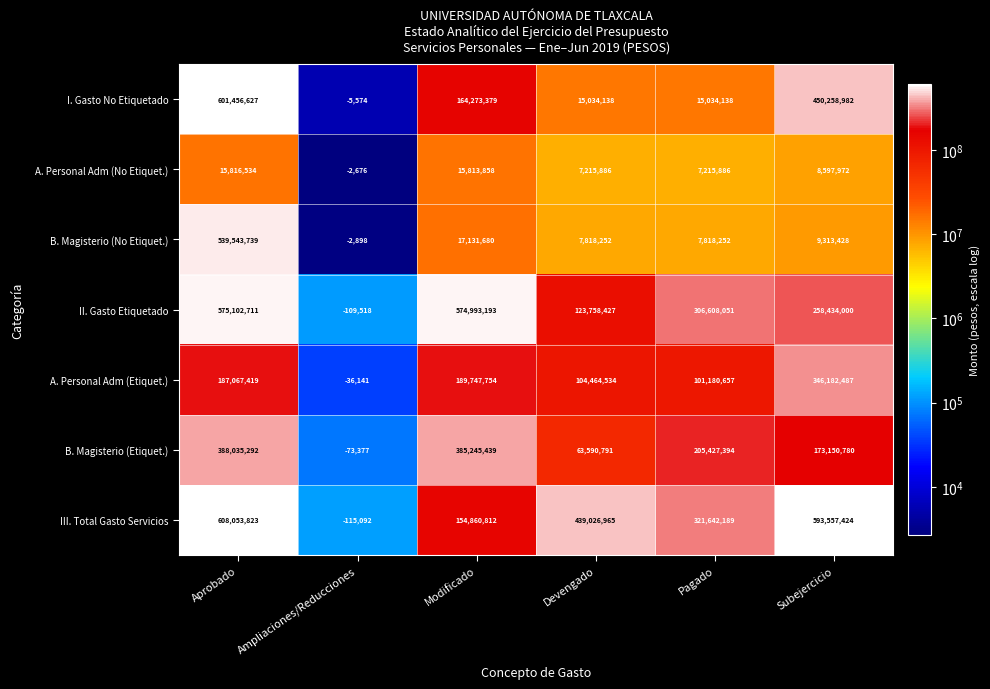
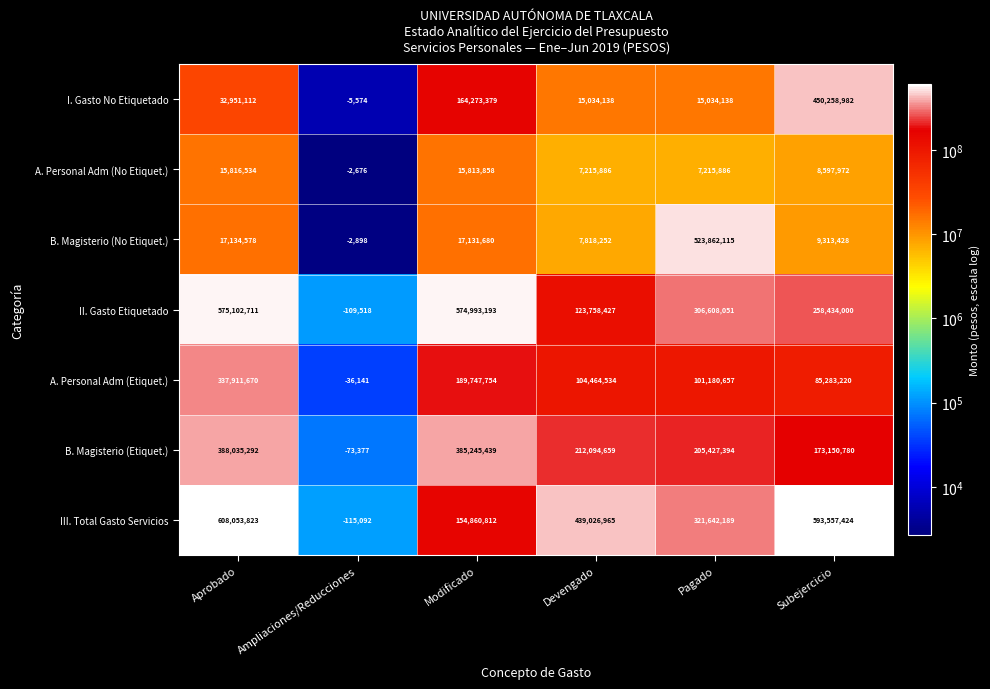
I. Gasto No Etiquetado, Aprobado: 601,456,627 -> 32,951,112
B. Magisterio (No Etiquet.), Aprobado: 539,543,739 -> 17,134,578
B. Magisterio (No Etiquet.), Pagado: 7,818,252 -> 523,862,115
A. Personal Adm (Etiquet.), Aprobado: 187,067,419 -> 337,911,670
A. Personal Adm (Etiquet.), Subejercicio: 346,182,487 -> 85,283,220
B. Magisterio (Etiquet.), Devengado: 63,590,791 -> 212,094,659
